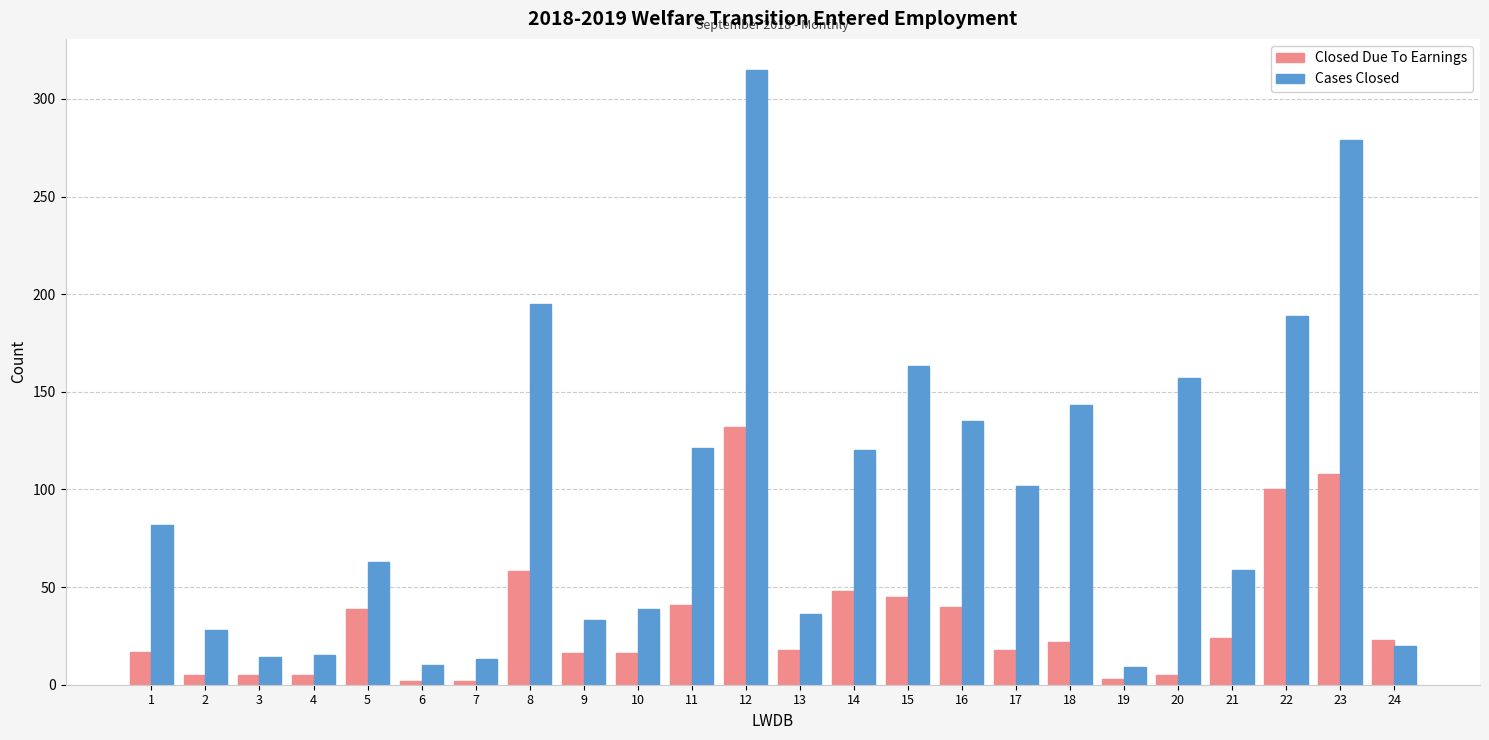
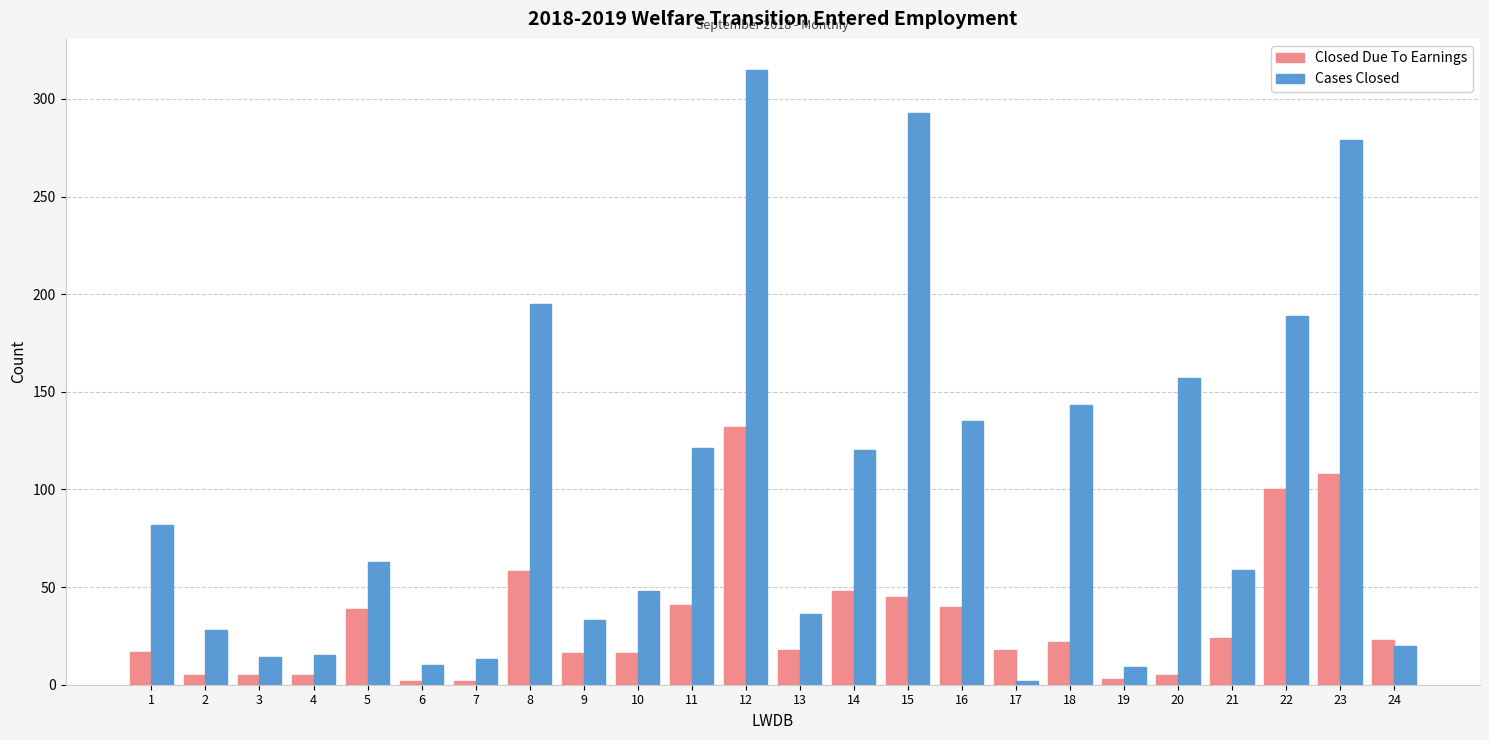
Cases Closed, 10: 39 -> 48
Cases Closed, 15: 163 -> 293
Cases Closed, 17: 102 -> 2
